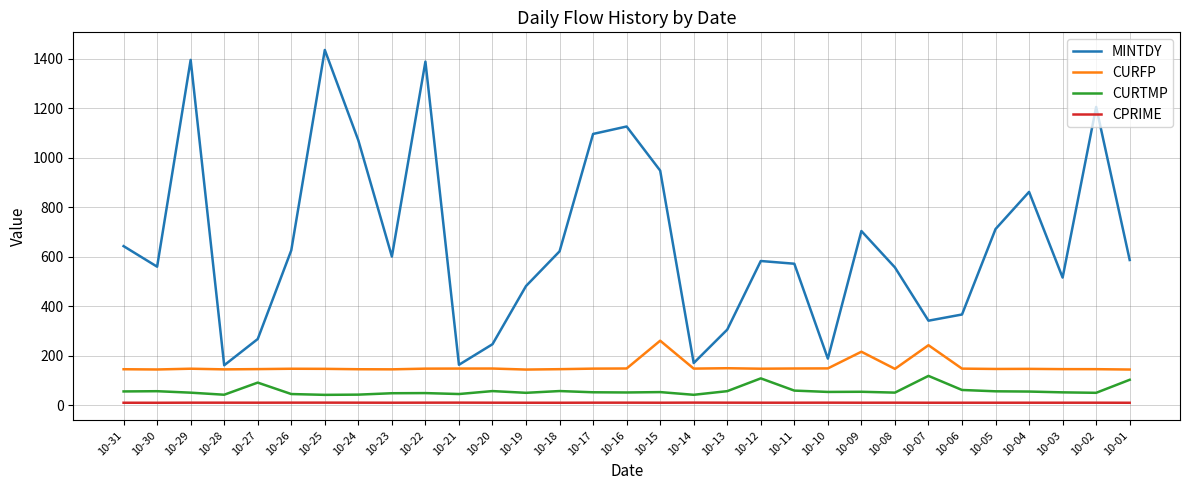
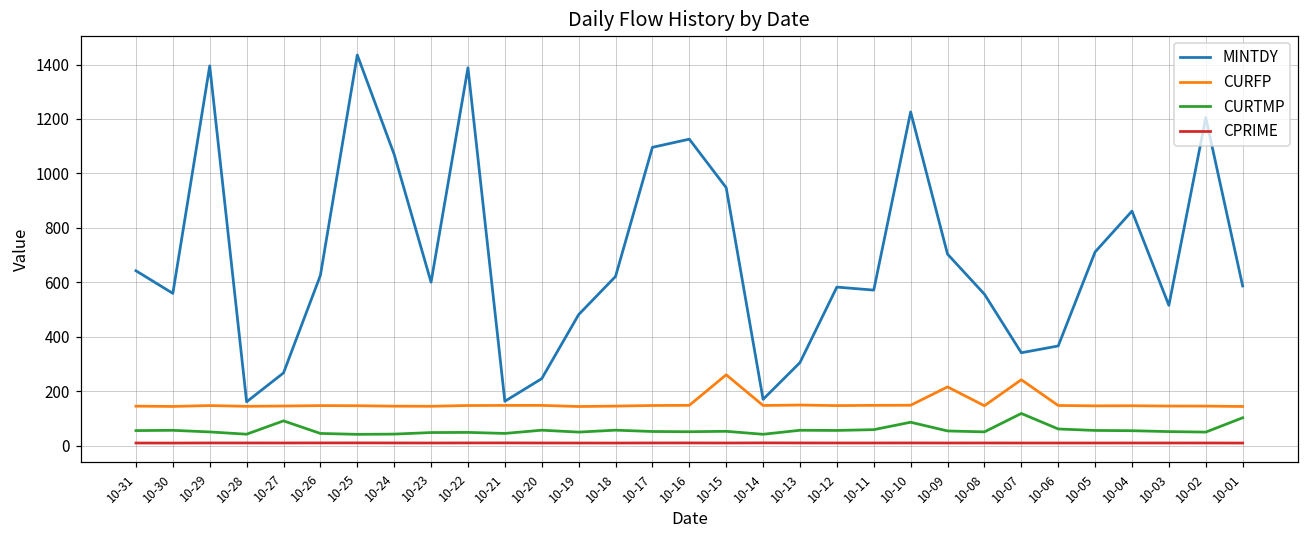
CURTMP, 10-12: 110 -> 60
MINTDY, 10-10: 190 -> 1230
CURTMP, 10-10: 50 -> 90
